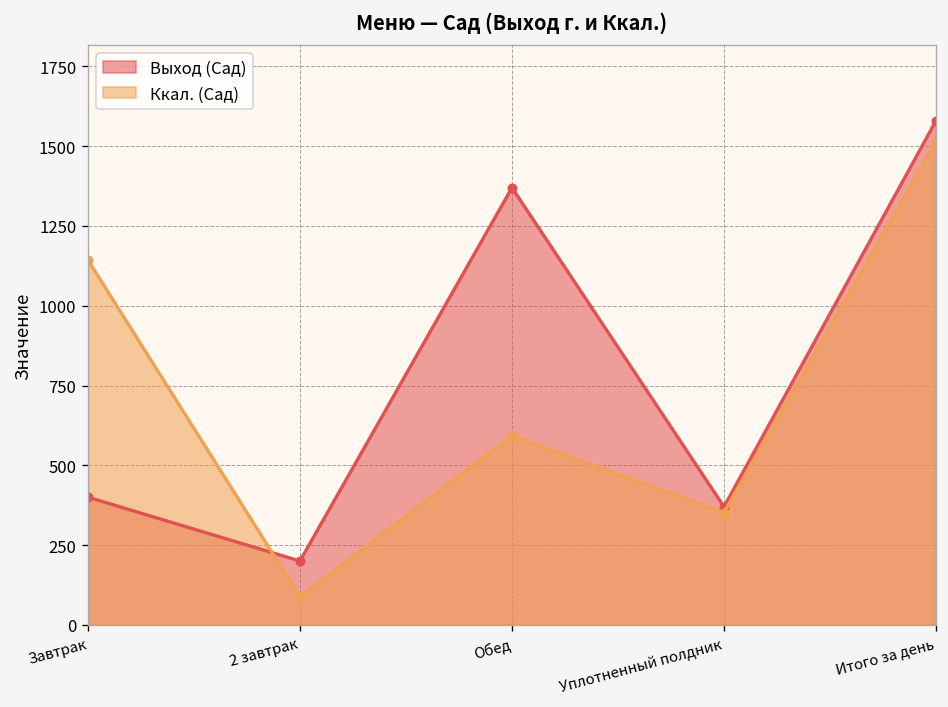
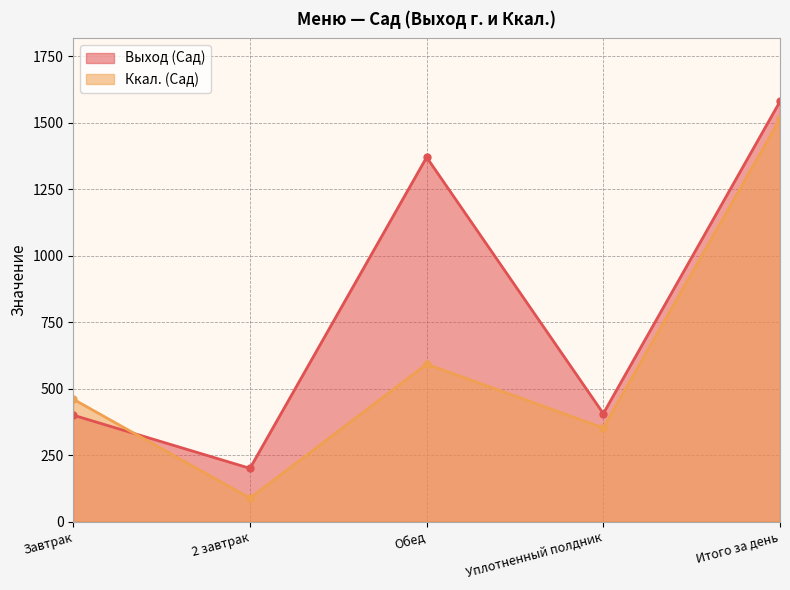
Ккал. (Сад), Завтрак: 1140 -> 460
Выход (Сад), Уплотненный полдник: 370 -> 410
